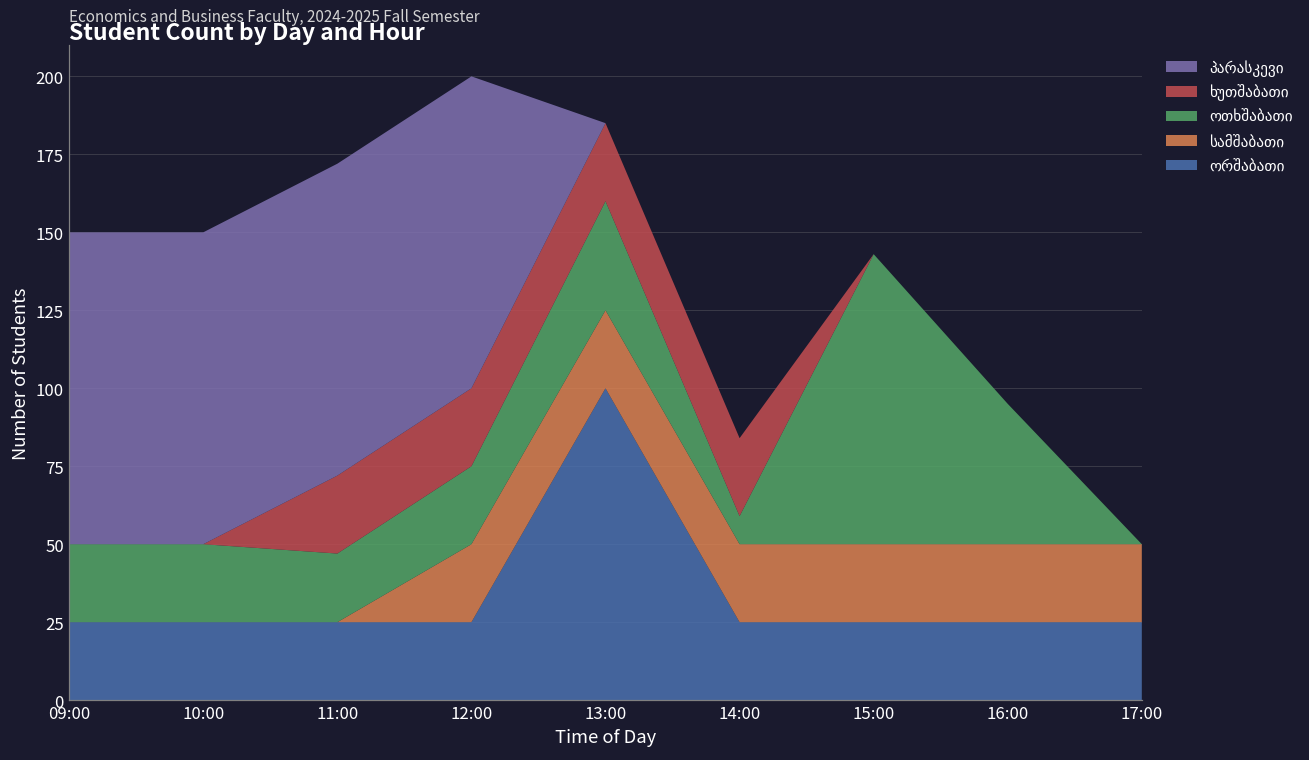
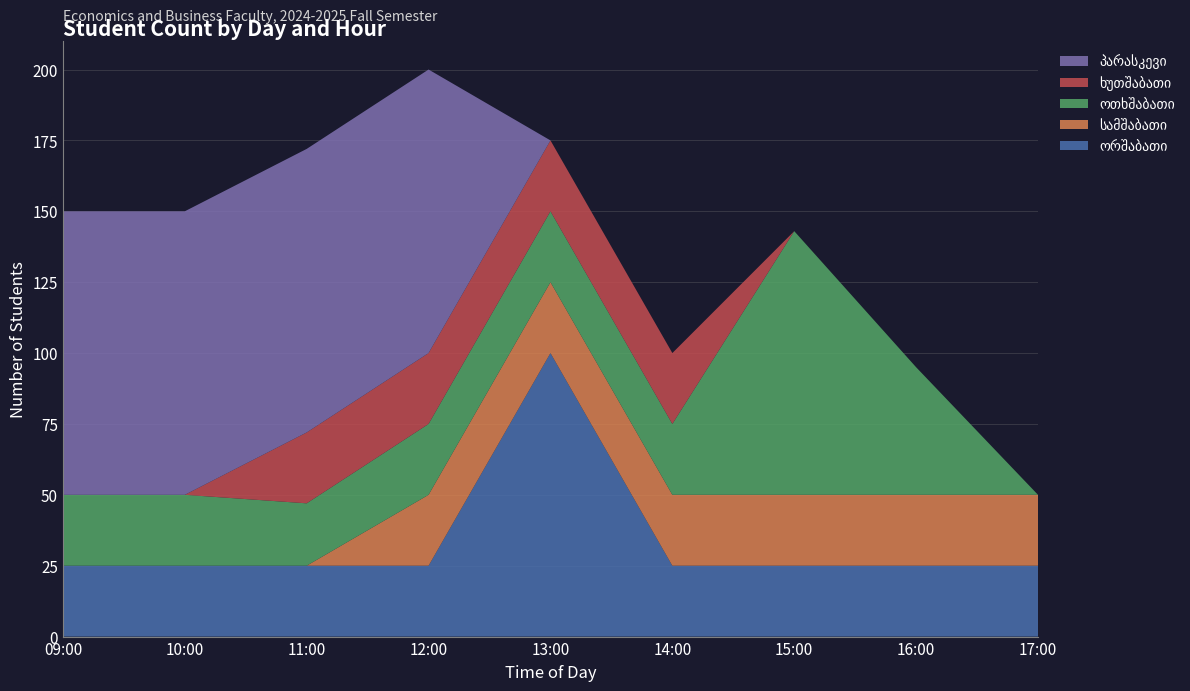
ოთხშაბათი, 13:00: 35 -> 25
ოთხშაბათი, 14:00: 9 -> 25
